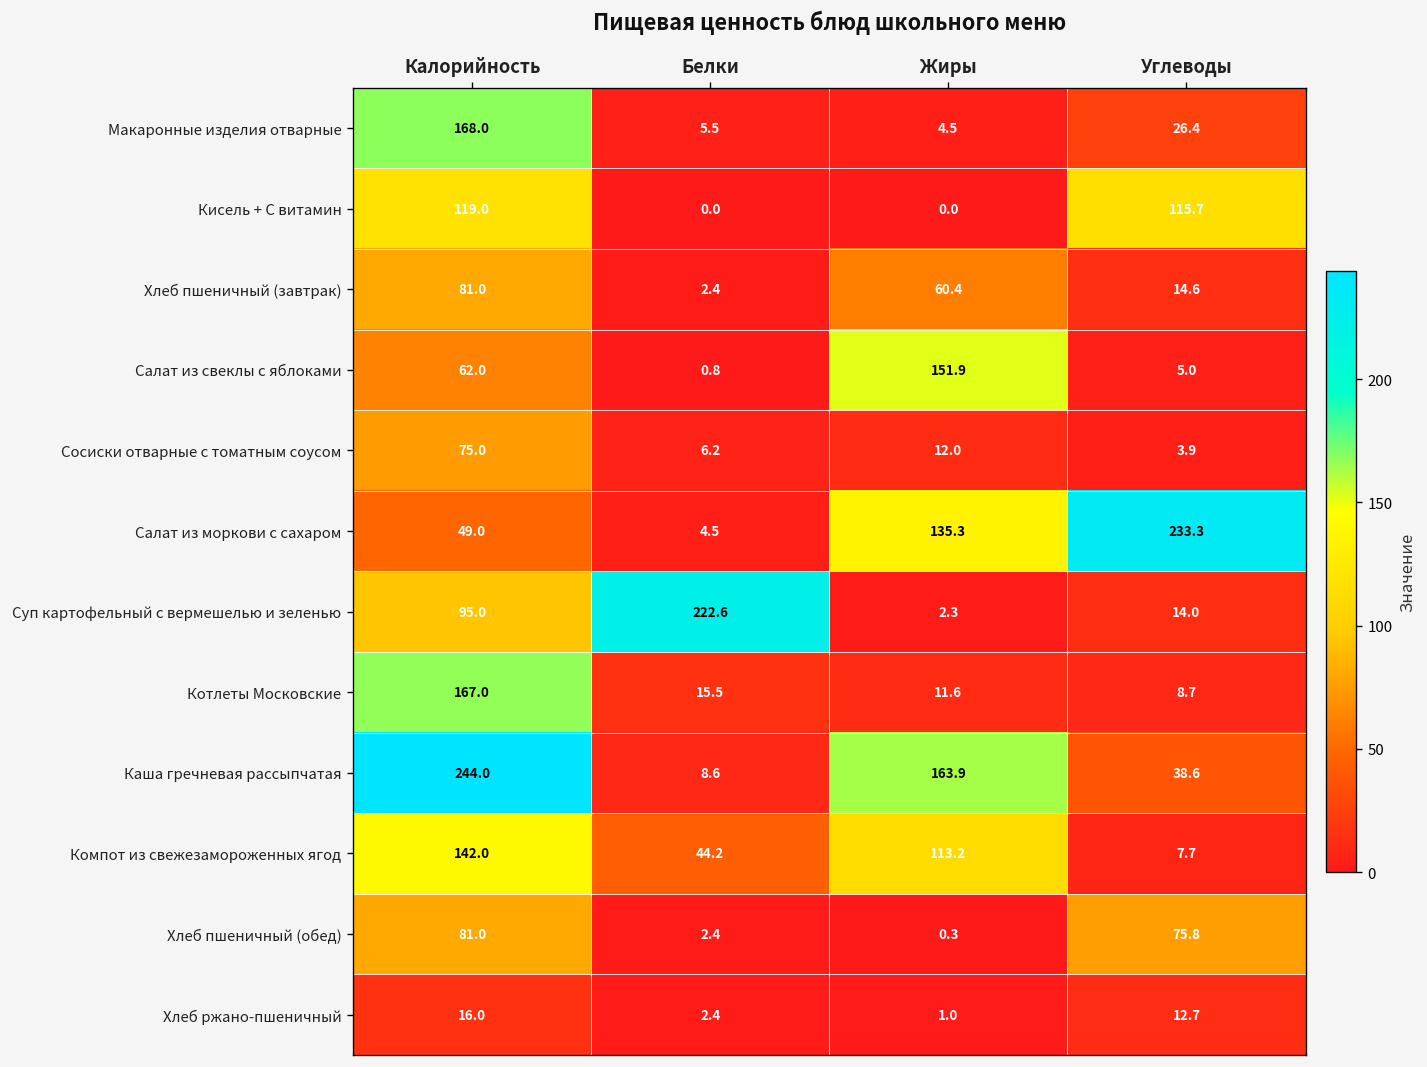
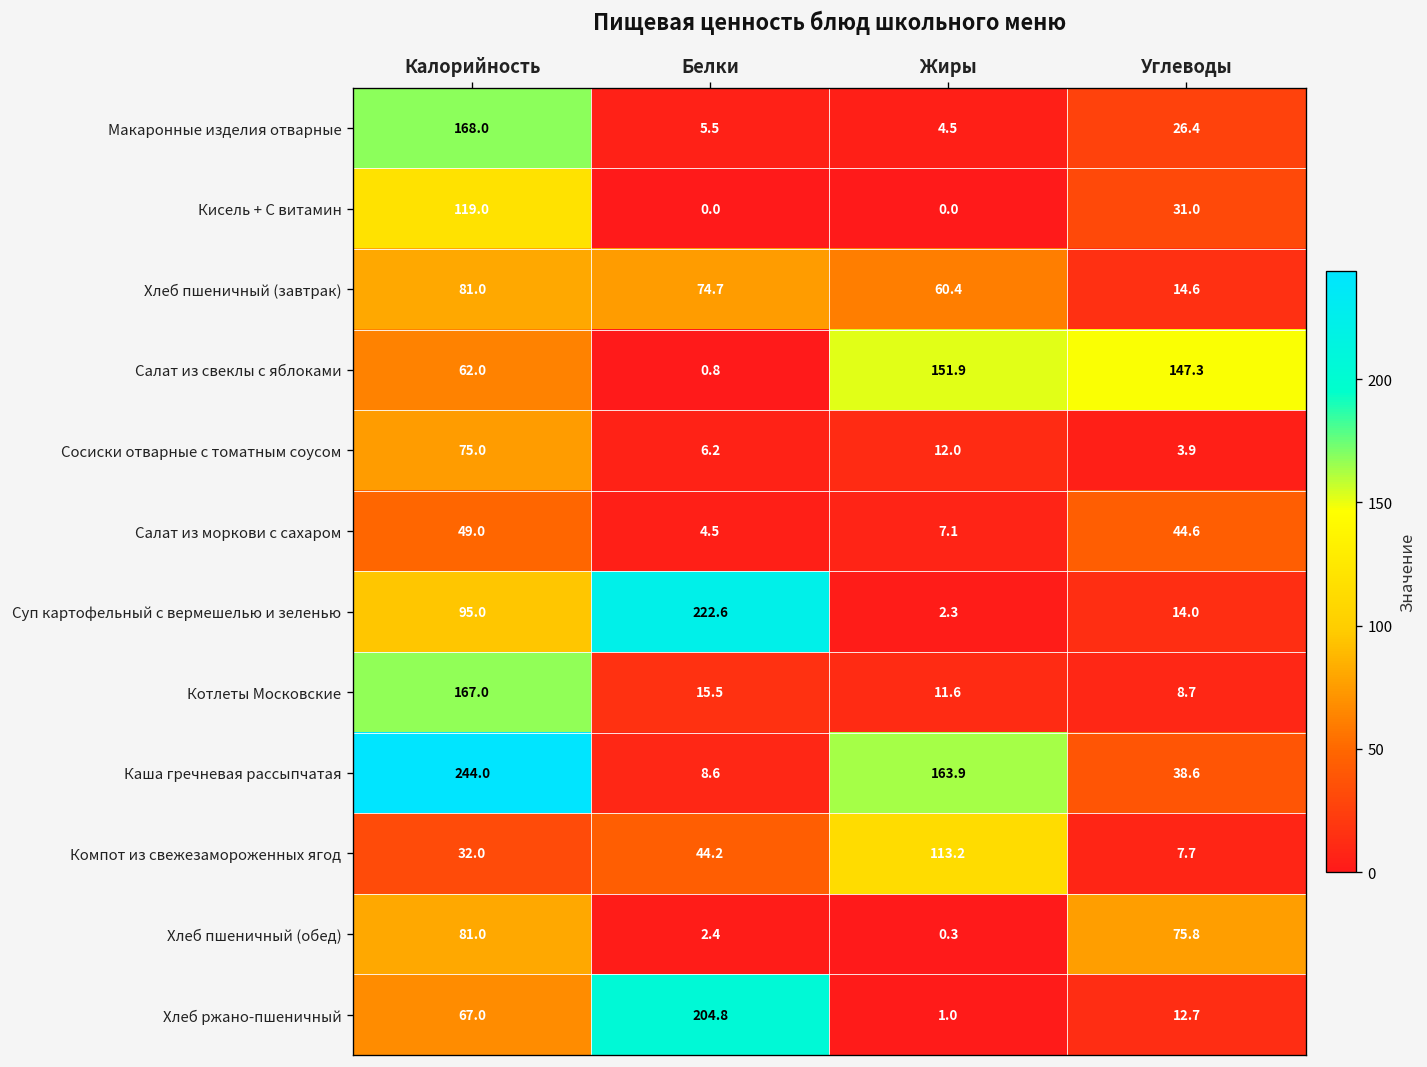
Кисель + С витамин, Углеводы: 115.7 -> 31.0
Хлеб пшеничный (завтрак), Белки: 2.4 -> 74.7
Салат из свеклы с яблоками, Углеводы: 5.0 -> 147.3
Салат из моркови с сахаром, Жиры: 135.3 -> 7.1
Салат из моркови с сахаром, Углеводы: 233.3 -> 44.6
Компот из свежезамороженных ягод, Калорийность: 142.0 -> 32.0
Хлеб ржано-пшеничный, Калорийность: 16.0 -> 67.0
Хлеб ржано-пшеничный, Белки: 2.4 -> 204.8
